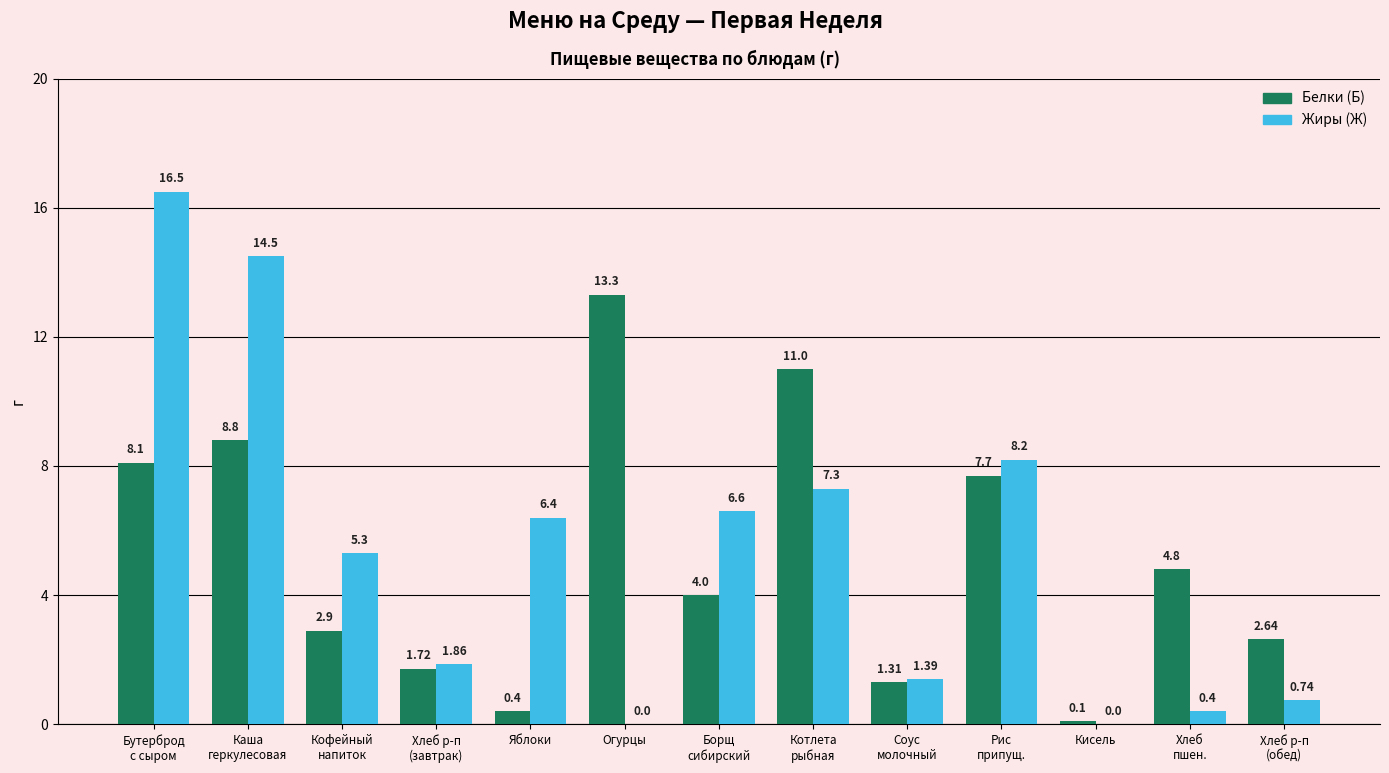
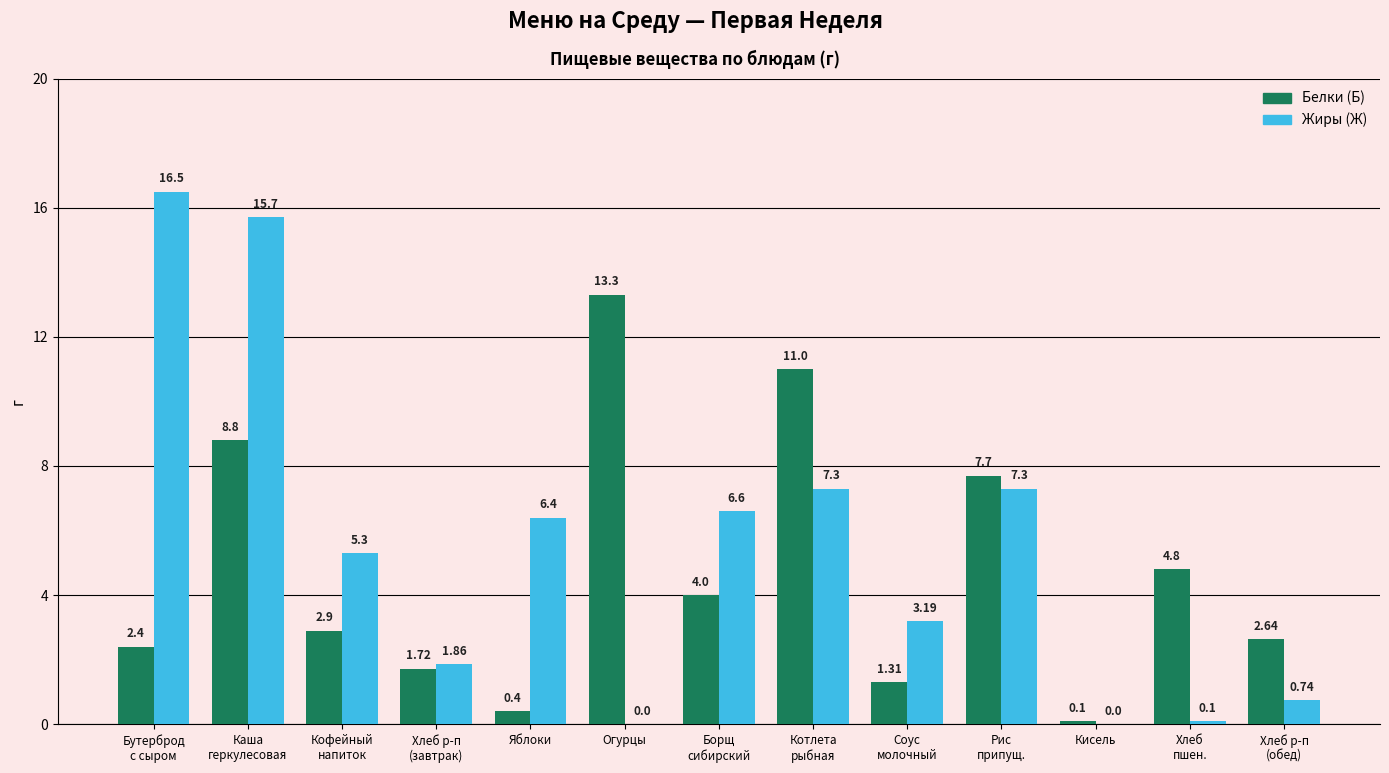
Белки (Б), Бутерброд с сыром: 8.1 -> 2.4
Жиры (Ж), Каша геркулесовая: 14.5 -> 15.7
Жиры (Ж), Соус молочный: 1.39 -> 3.19
Жиры (Ж), Рис припущ.: 8.2 -> 7.3
Жиры (Ж), Хлеб пшен.: 0.4 -> 0.1
